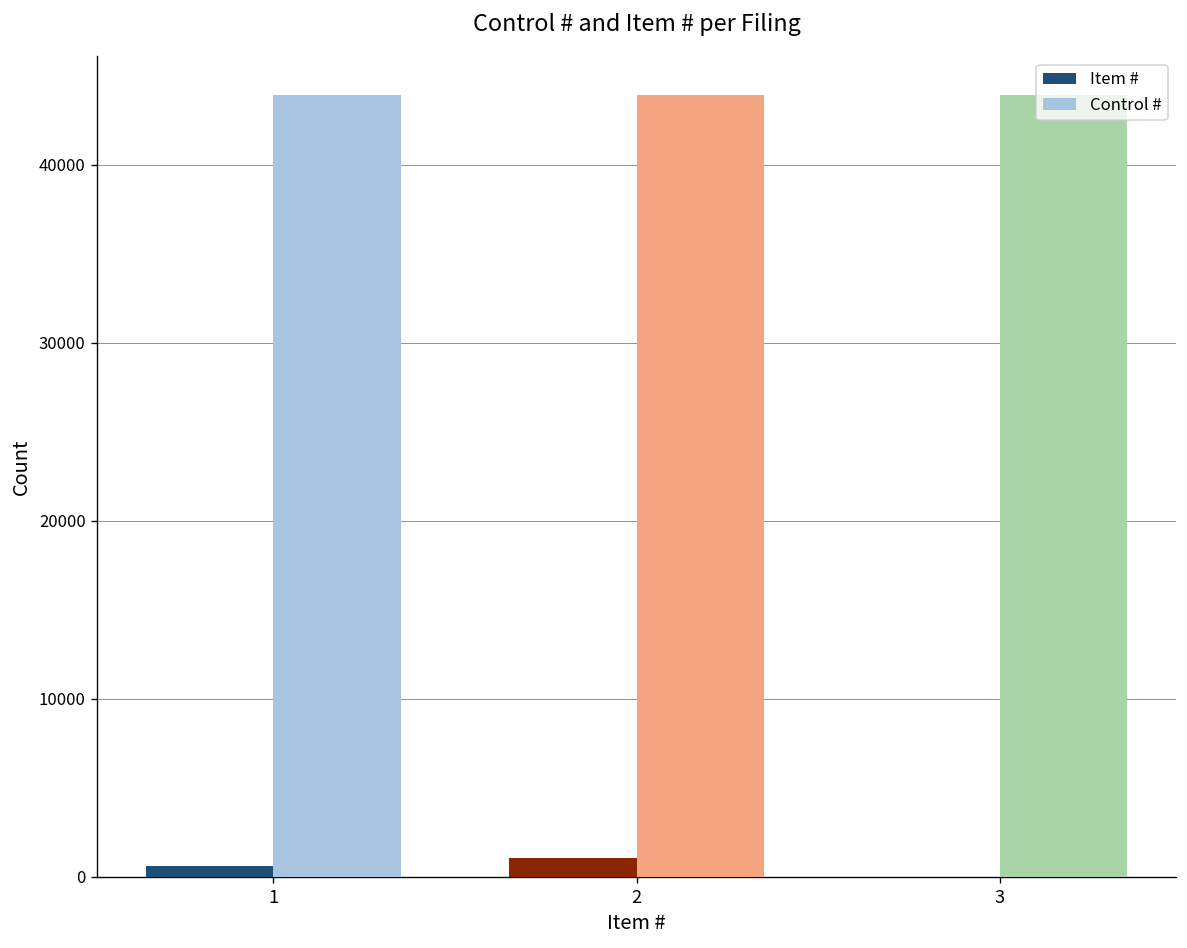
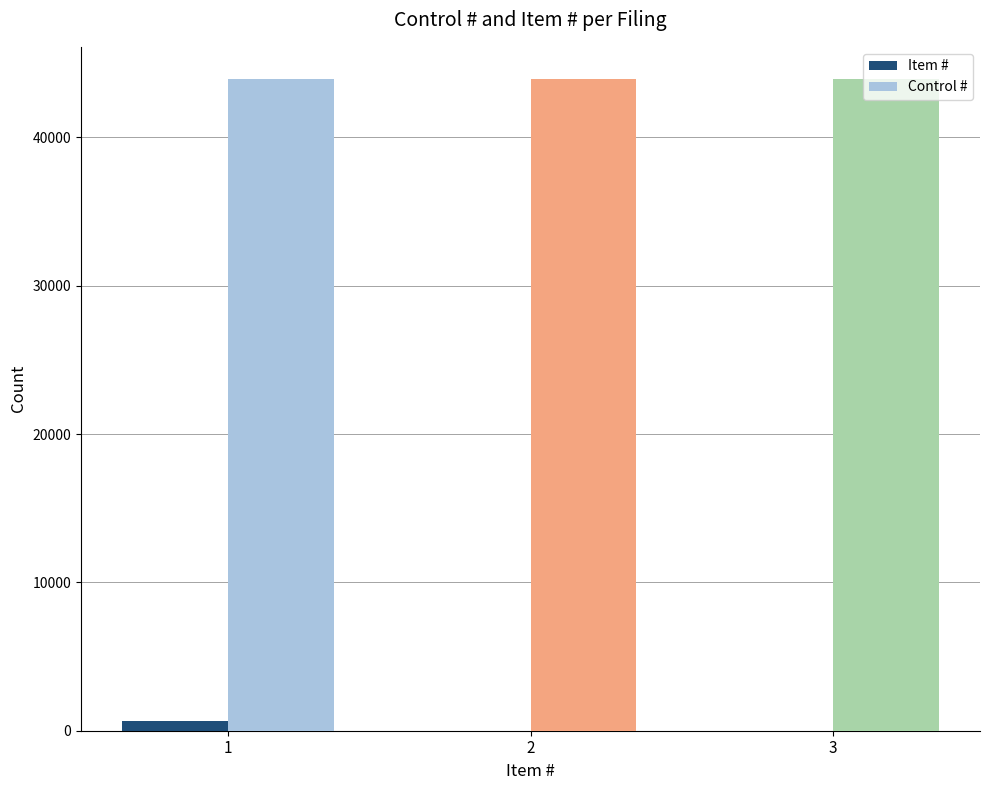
Item #, 2: 1000 -> 0
